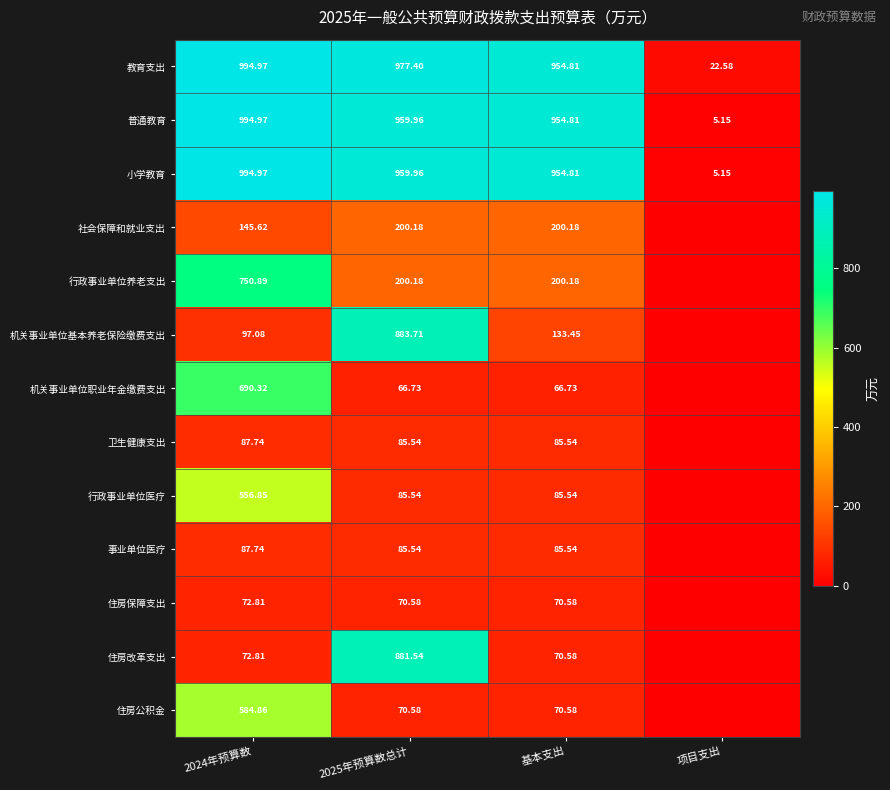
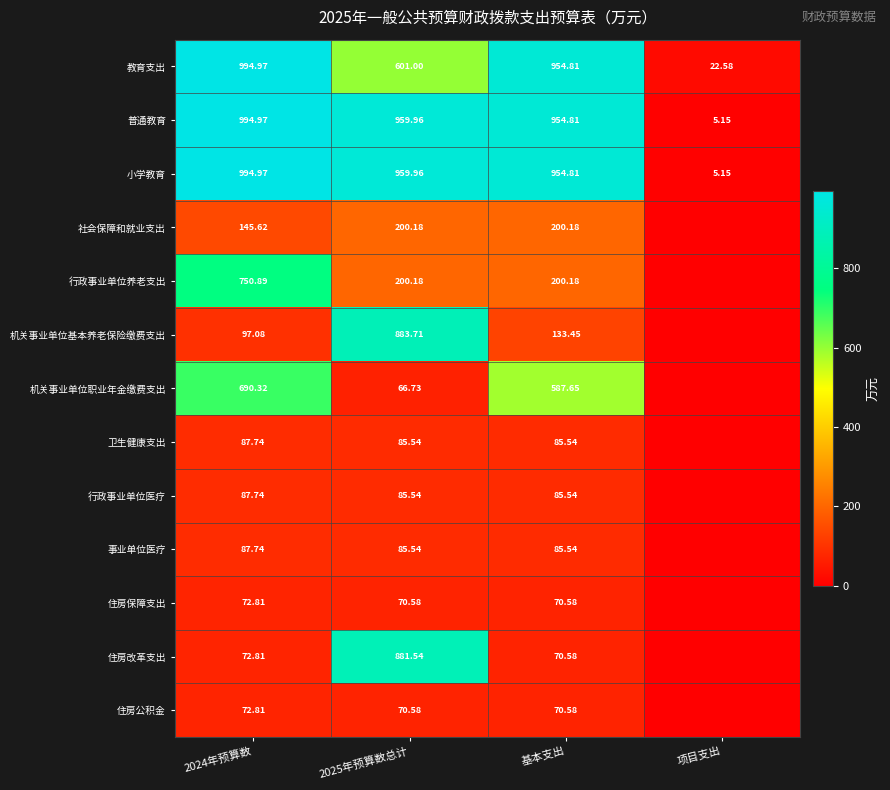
教育支出, 2025年预算数总计: 977.40 -> 601.00
机关事业单位职业年金缴费支出, 基本支出: 66.73 -> 587.65
行政事业单位医疗, 2024年预算数: 556.85 -> 87.74
住房公积金, 2024年预算数: 584.86 -> 72.81
